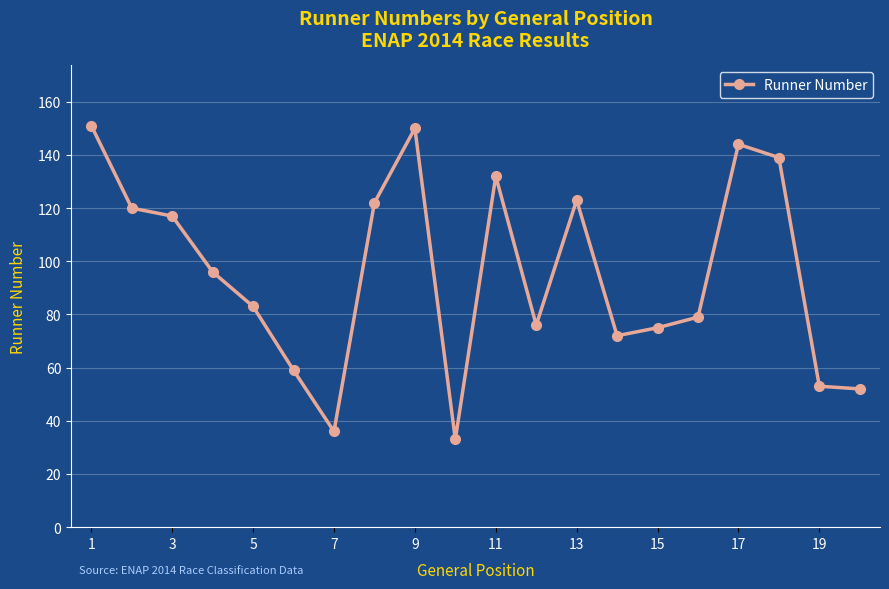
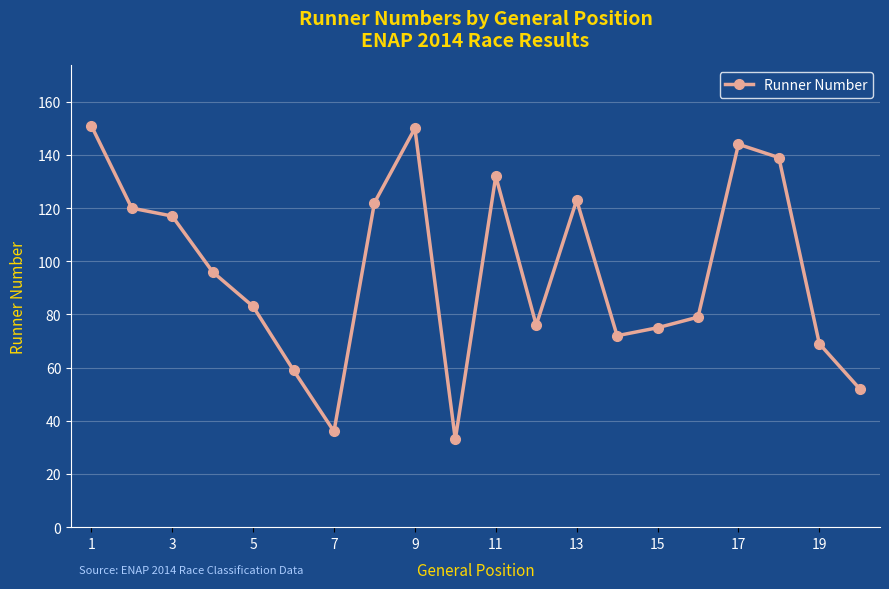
19: 53 -> 69
